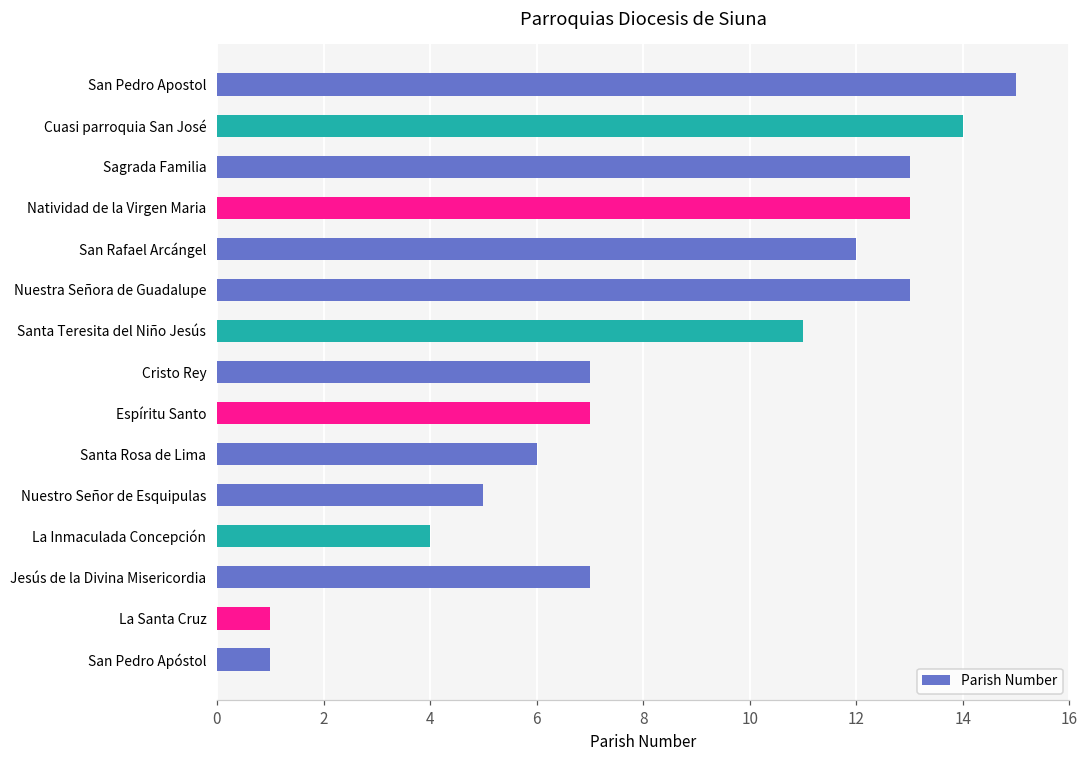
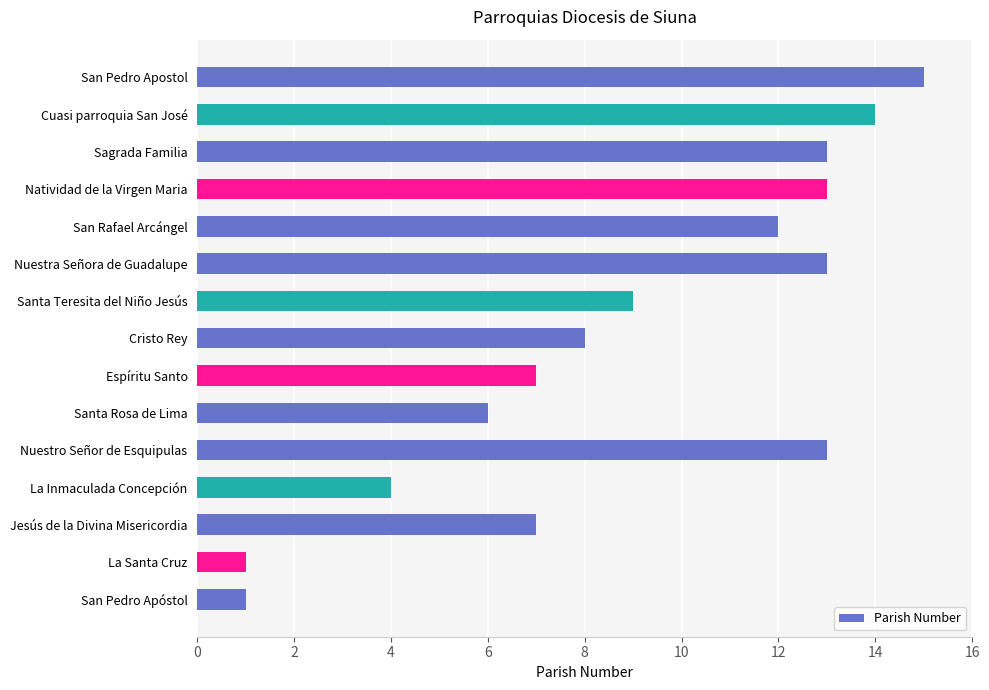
Santa Teresita del Niño Jesús: 11 -> 9
Cristo Rey: 7 -> 8
Nuestro Señor de Esquipulas: 5 -> 13
